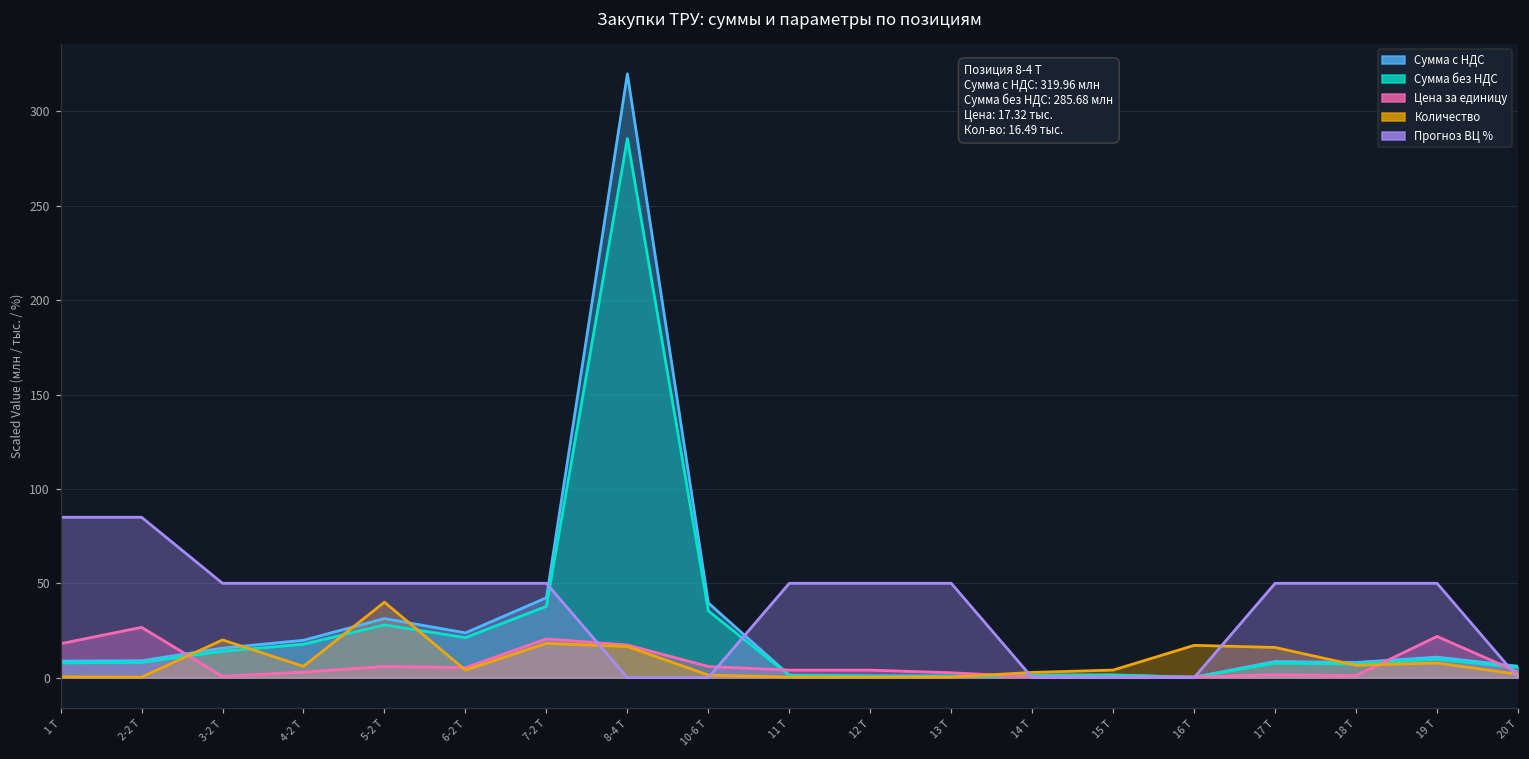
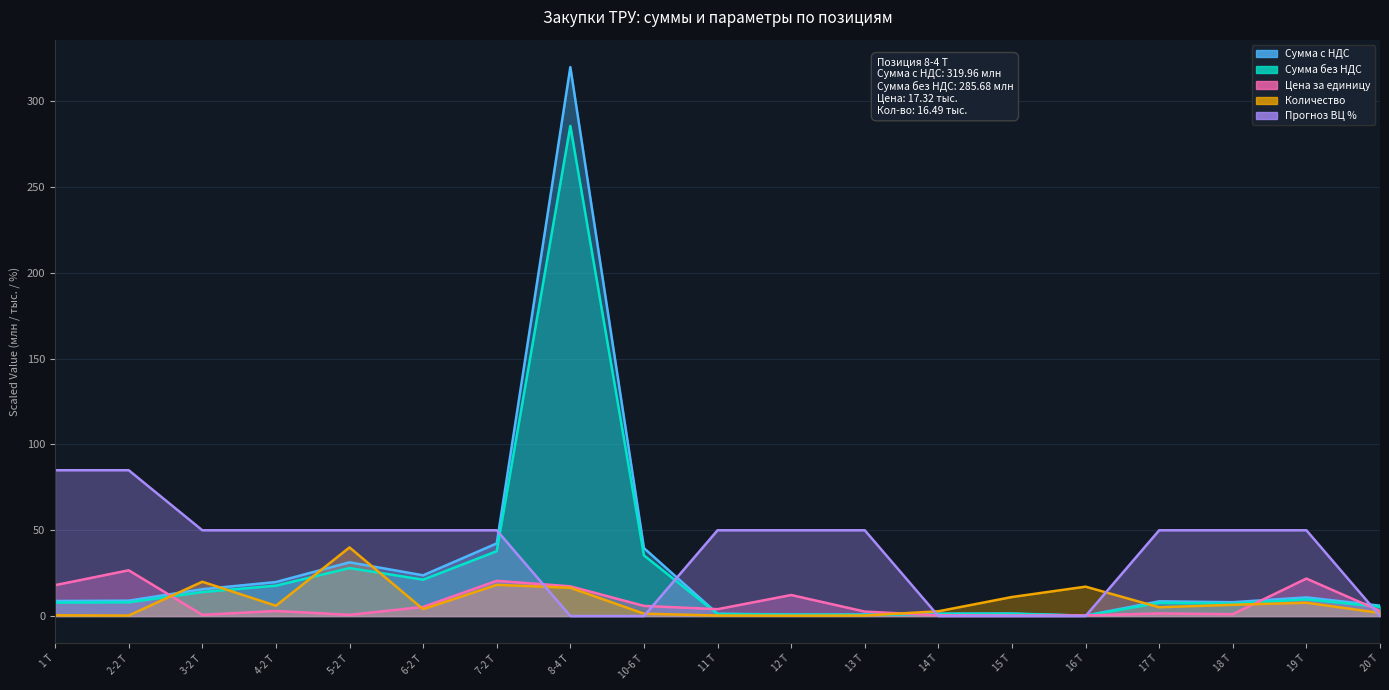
Цена за единицу, 5-2 Т: 6 -> 1
Цена за единицу, 12 Т: 4 -> 12
Количество, 15 Т: 4 -> 11
Количество, 17 Т: 16 -> 5
